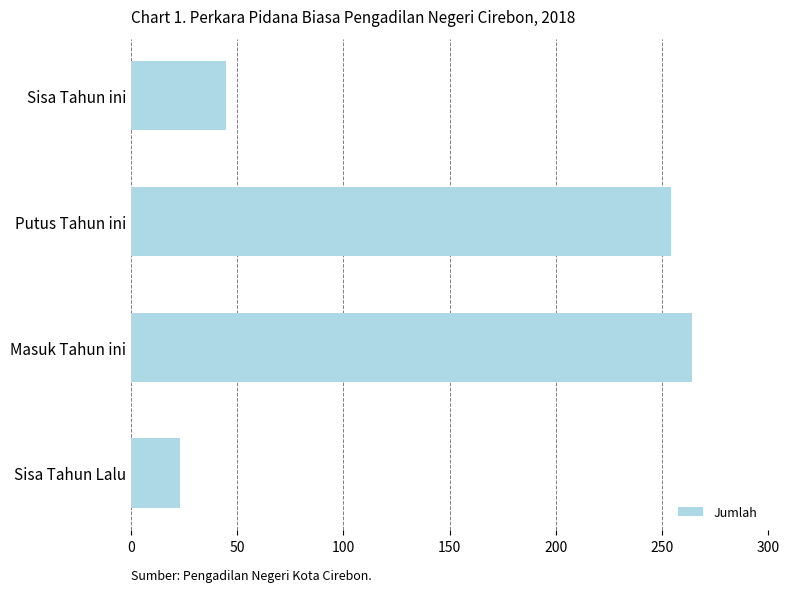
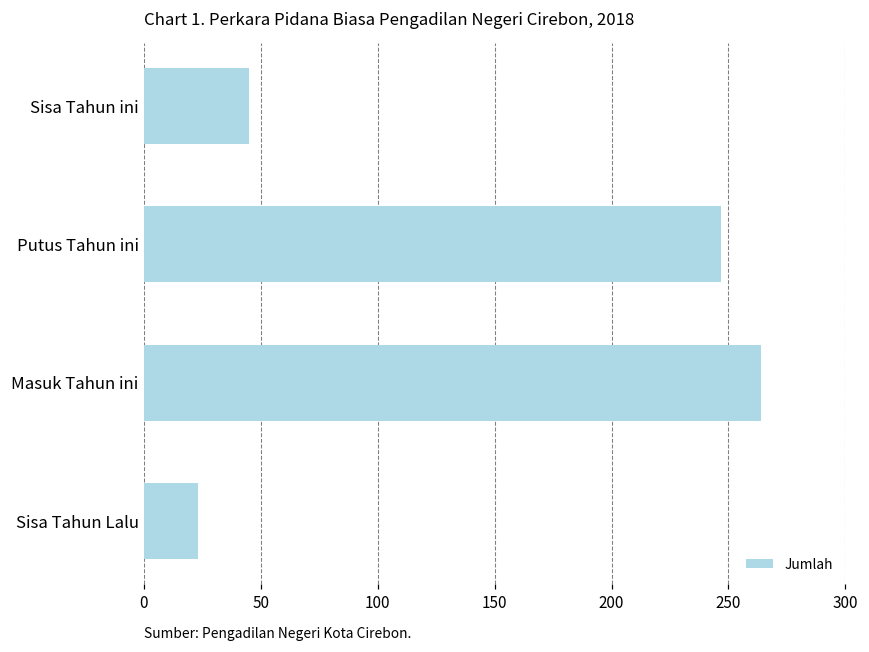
Putus Tahun ini: 254 -> 247
